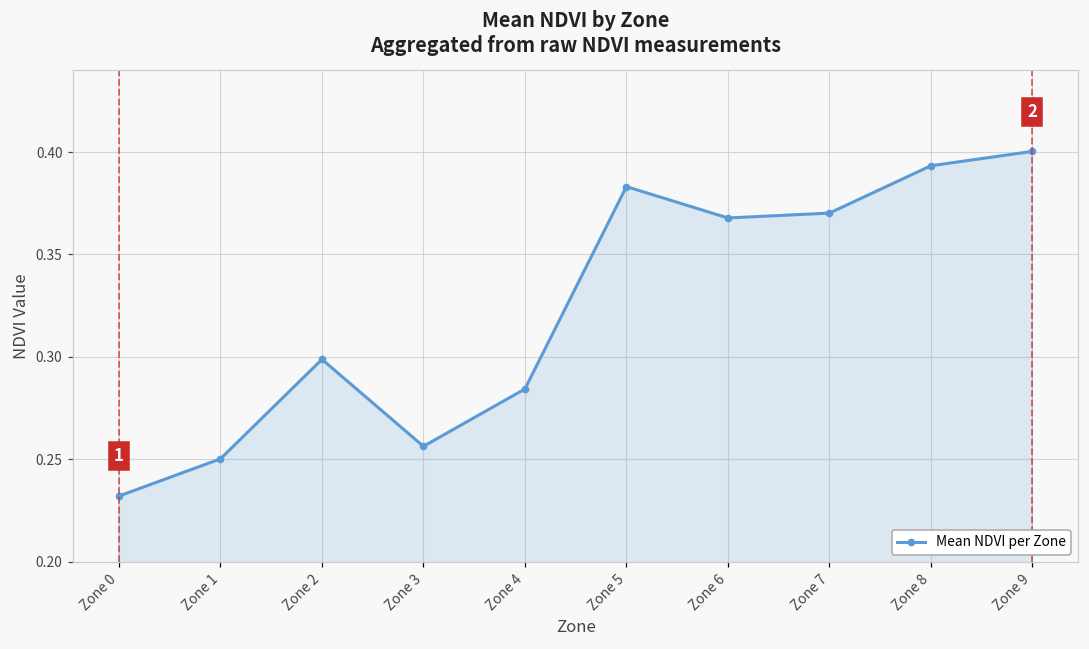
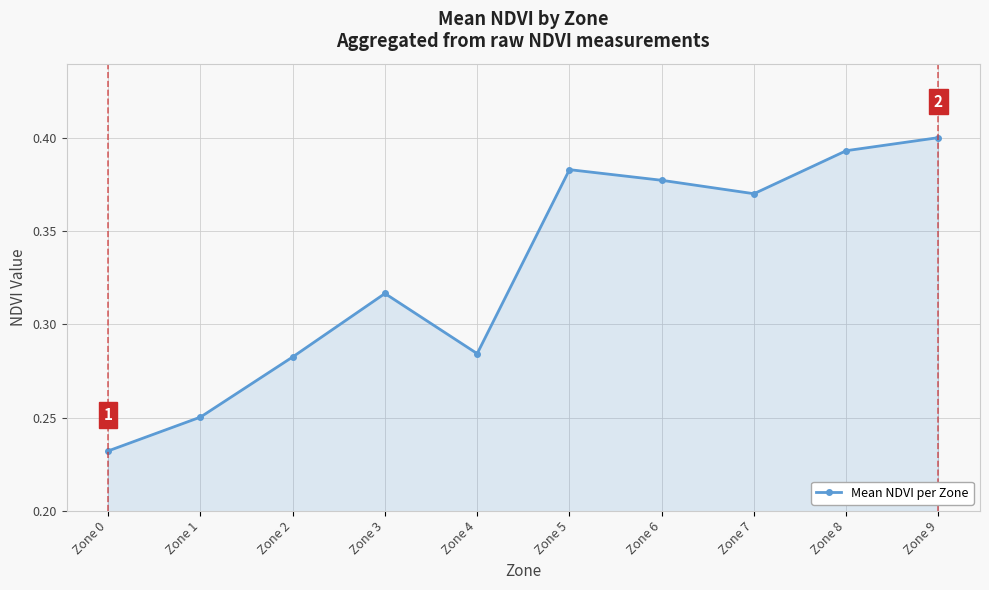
Zone 2: 0.299 -> 0.283
Zone 3: 0.256 -> 0.317
Zone 6: 0.368 -> 0.377
